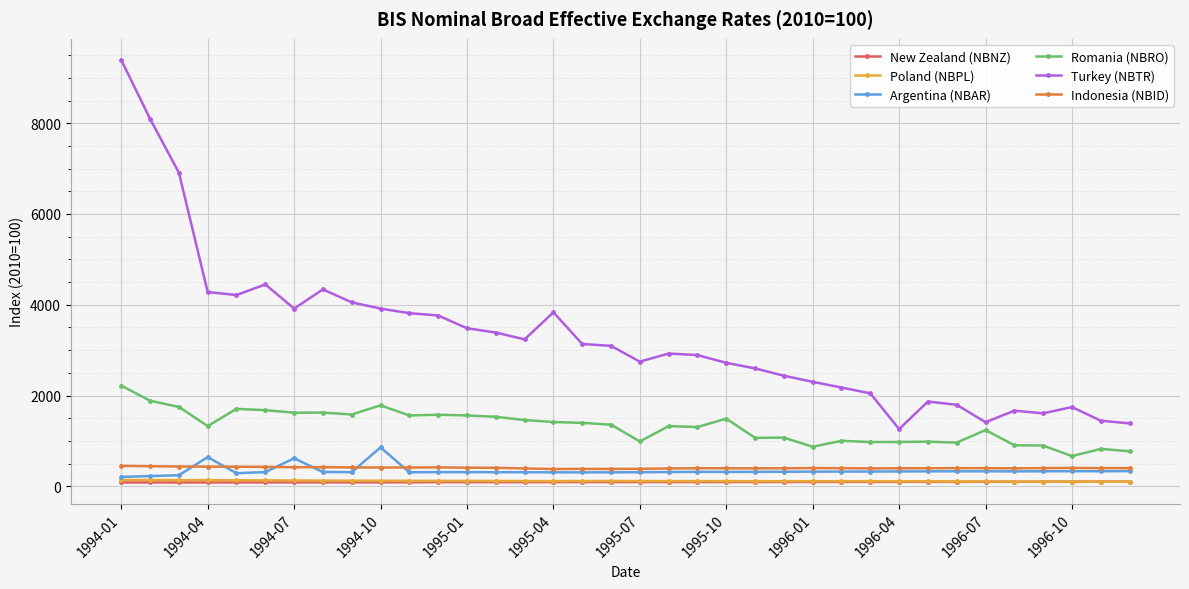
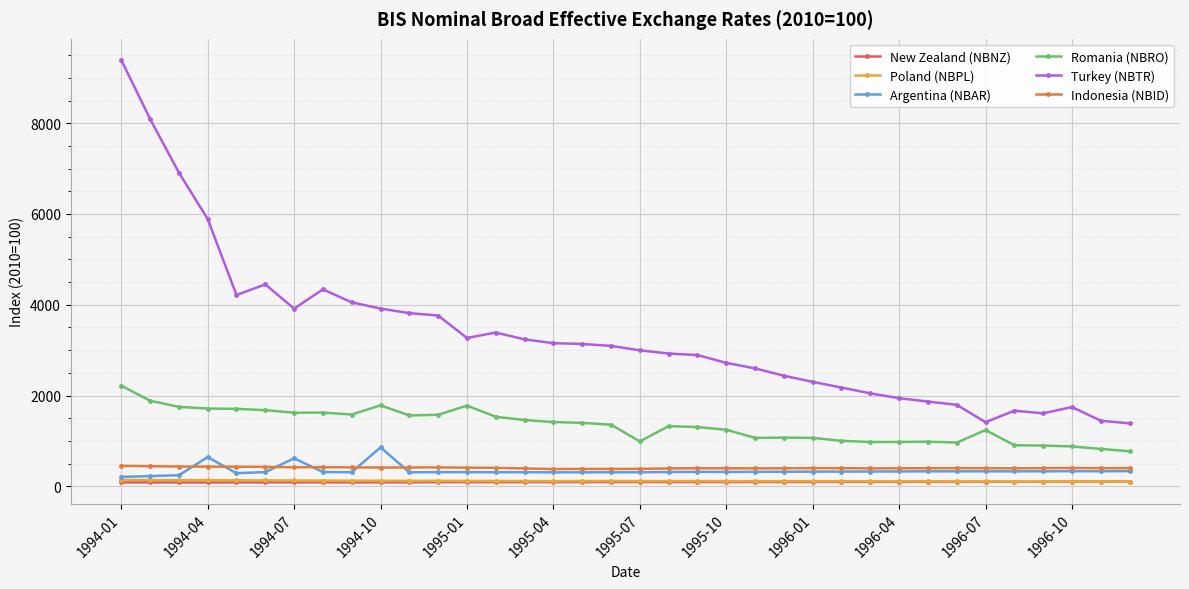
Romania (NBRO), 1994-04: 1300 -> 1700
Turkey (NBTR), 1994-04: 4300 -> 5900
Romania (NBRO), 1995-01: 1600 -> 1800
Turkey (NBTR), 1995-01: 3500 -> 3300
Turkey (NBTR), 1995-04: 3800 -> 3200
Turkey (NBTR), 1995-07: 2700 -> 3000
Romania (NBRO), 1995-10: 1500 -> 1200
Romania (NBRO), 1996-01: 900 -> 1100
Turkey (NBTR), 1996-04: 1300 -> 1900
Romania (NBRO), 1996-10: 700 -> 900
